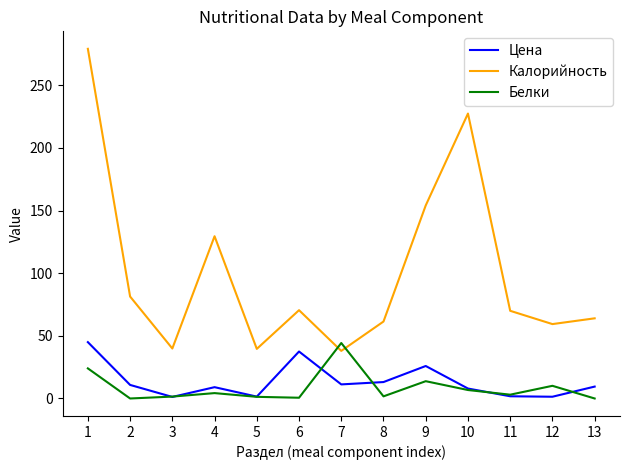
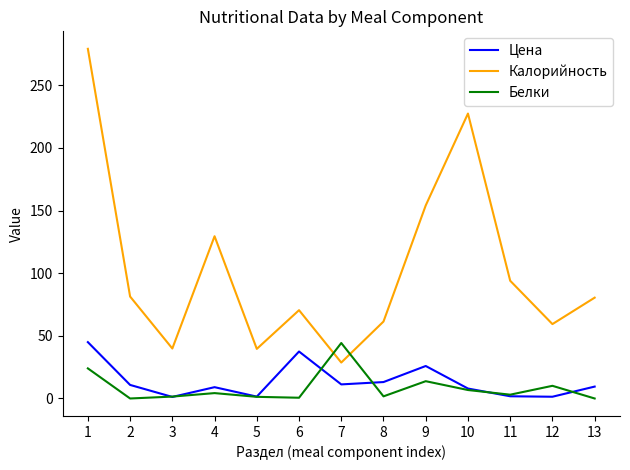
Калорийность, 7: 38 -> 29
Калорийность, 11: 70 -> 94
Калорийность, 13: 64 -> 81
